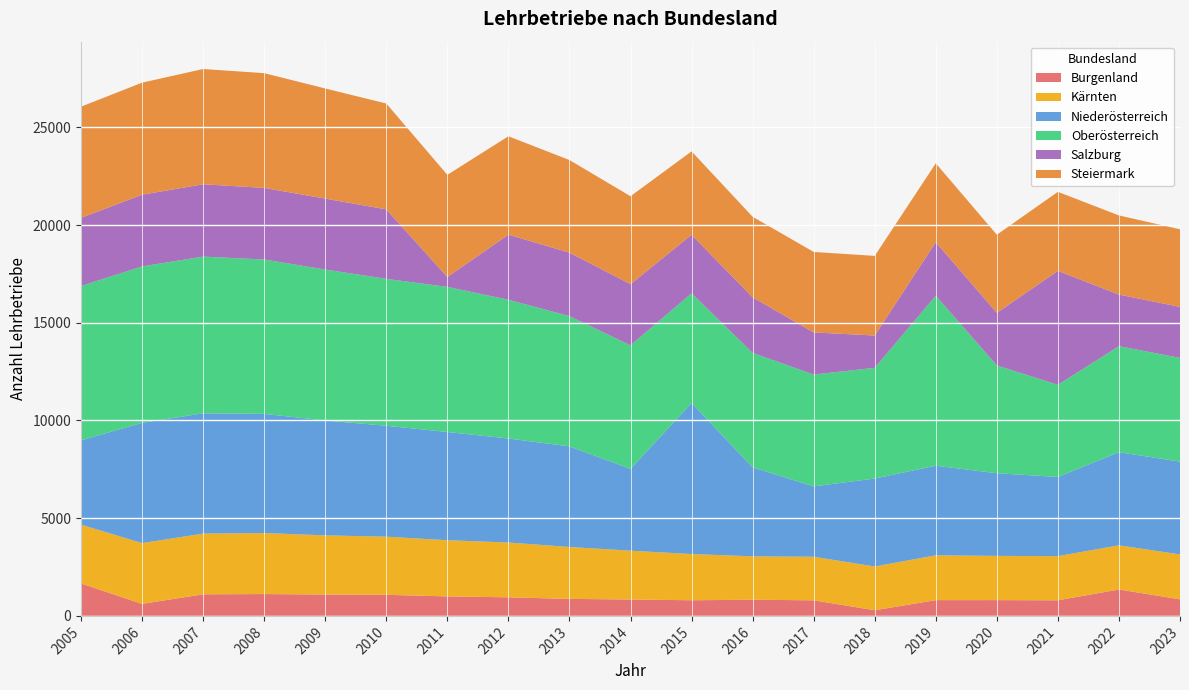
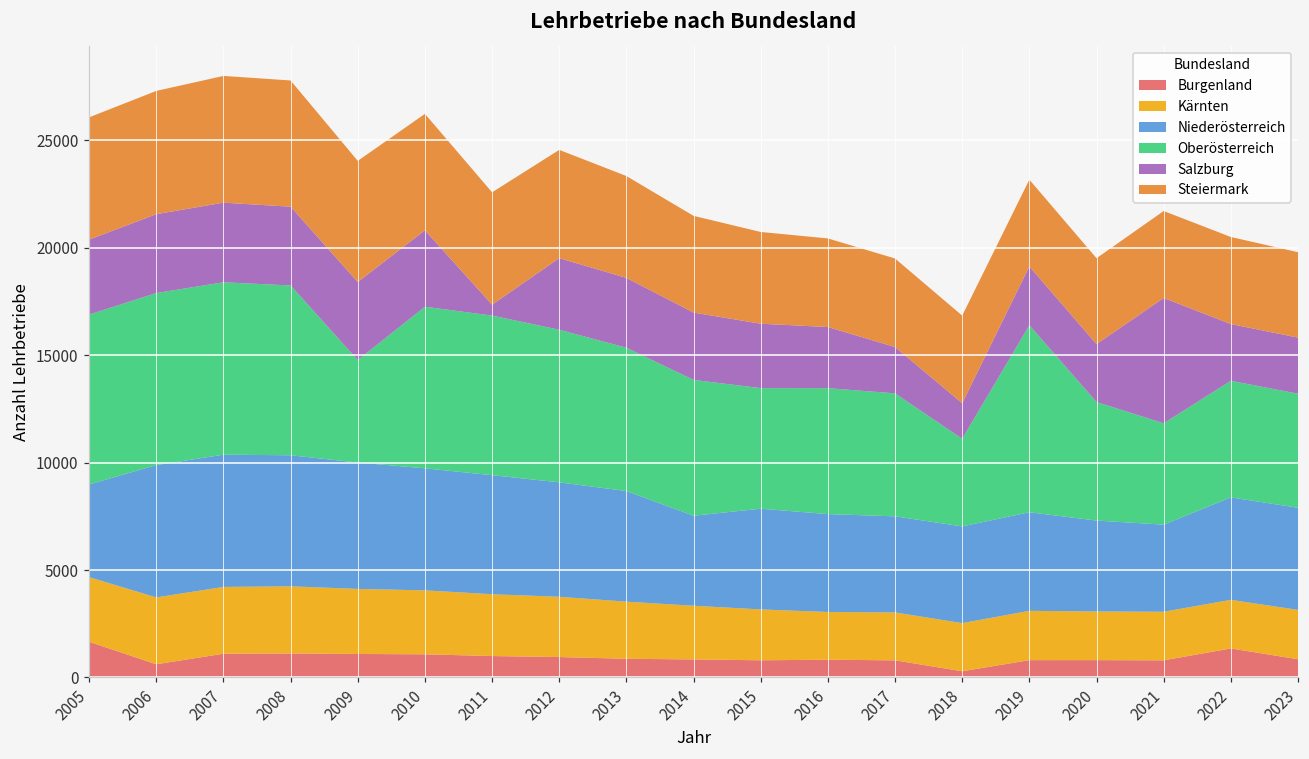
Oberösterreich, 2009: 7700 -> 4800
Niederösterreich, 2015: 7700 -> 4700
Niederösterreich, 2017: 3600 -> 4500
Oberösterreich, 2018: 5700 -> 4100
